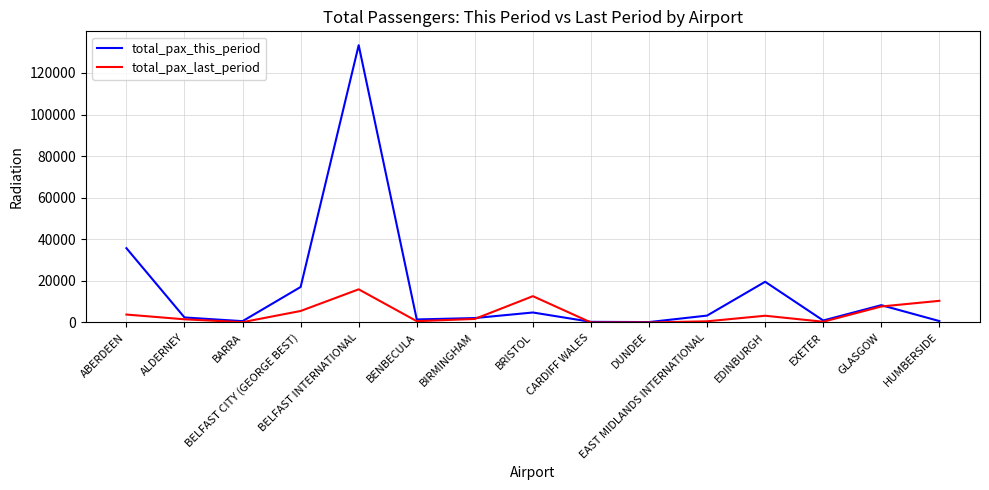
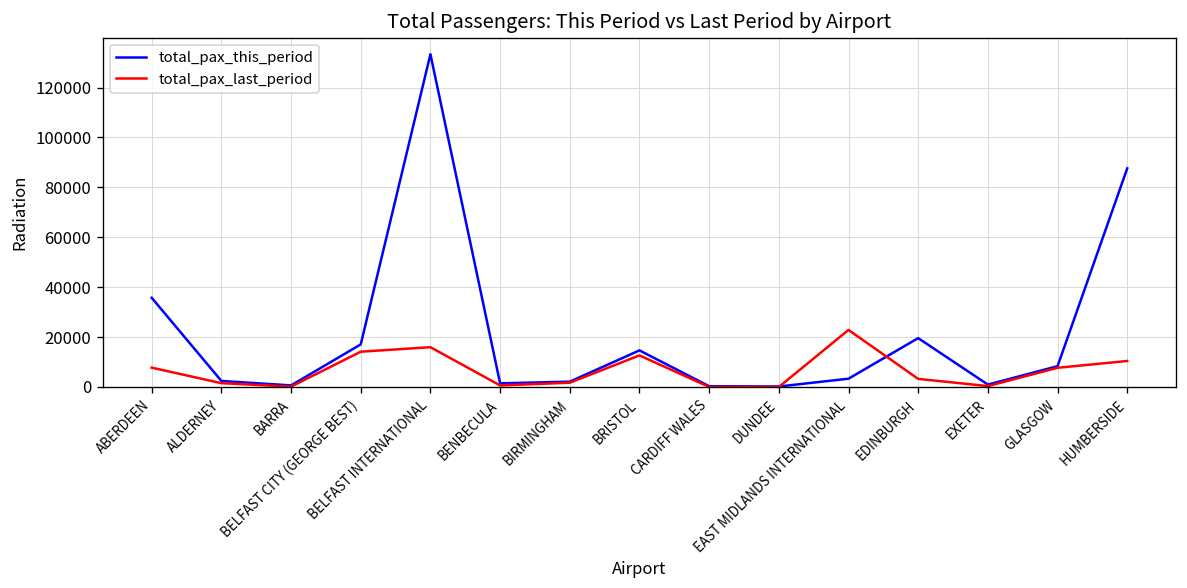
total_pax_last_period, ABERDEEN: 4000 -> 8000
total_pax_last_period, BELFAST CITY (GEORGE BEST): 6000 -> 14000
total_pax_this_period, BRISTOL: 5000 -> 15000
total_pax_last_period, EAST MIDLANDS INTERNATIONAL: 1000 -> 23000
total_pax_this_period, HUMBERSIDE: 1000 -> 88000
